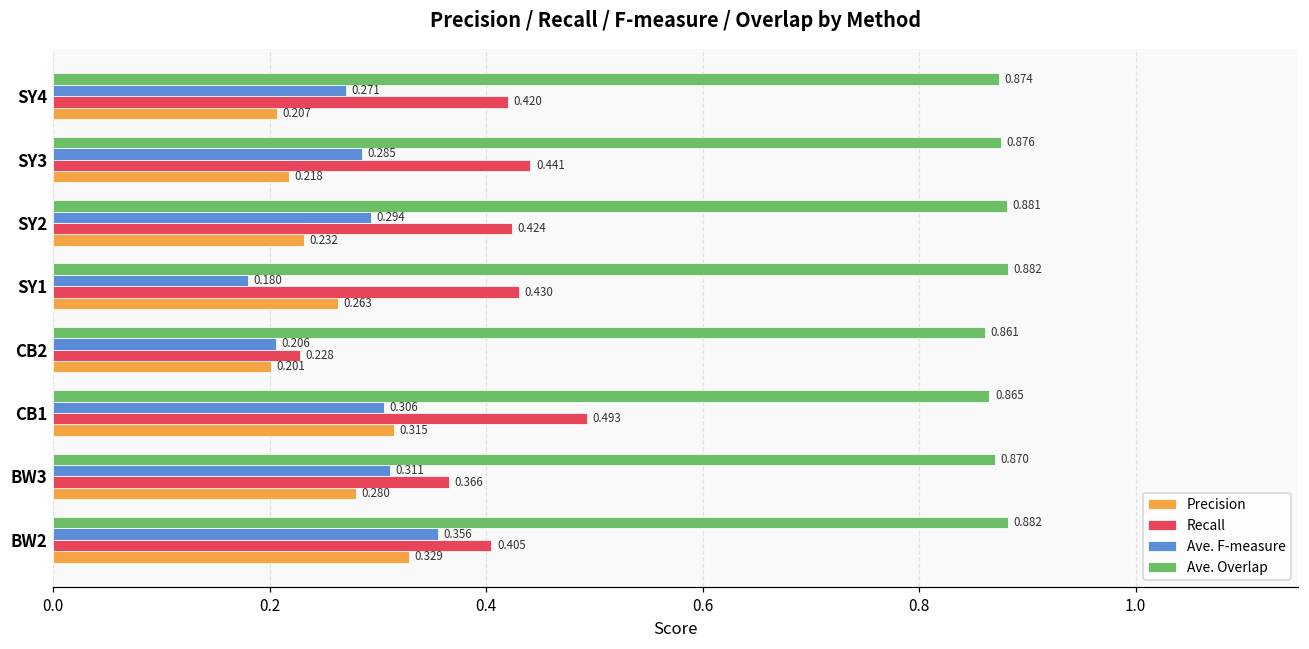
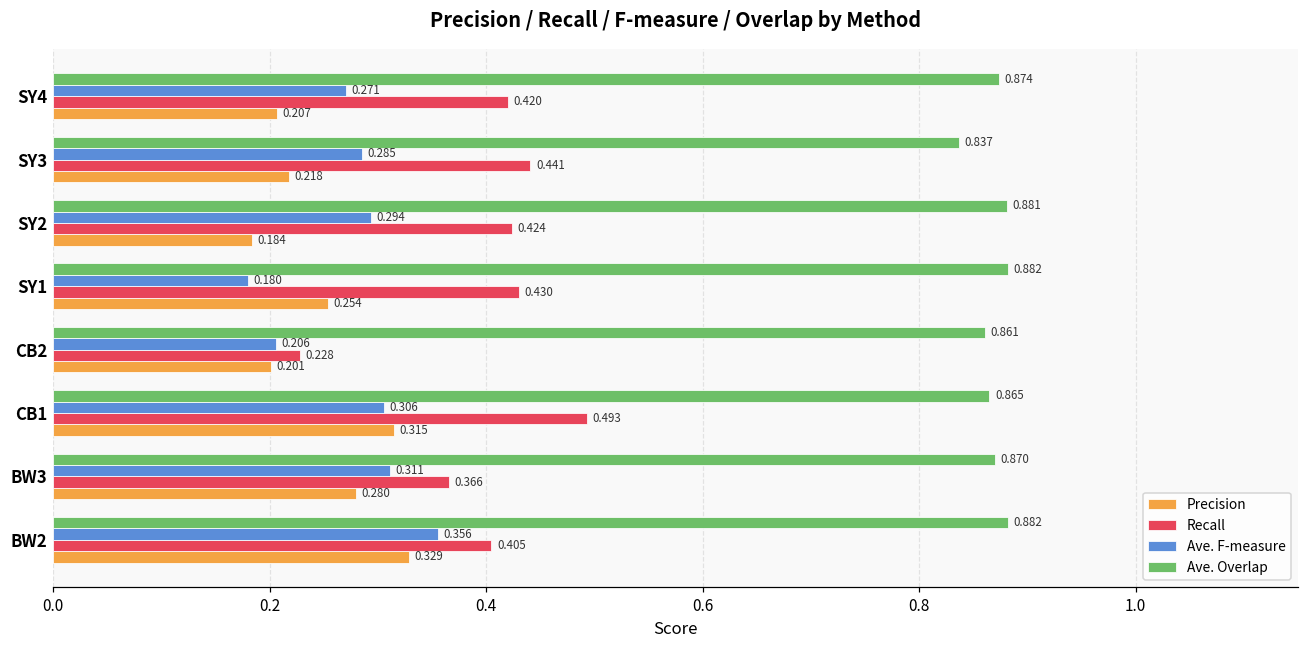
Ave. Overlap, SY3: 0.876 -> 0.837
Precision, SY2: 0.232 -> 0.184
Precision, SY1: 0.263 -> 0.254
